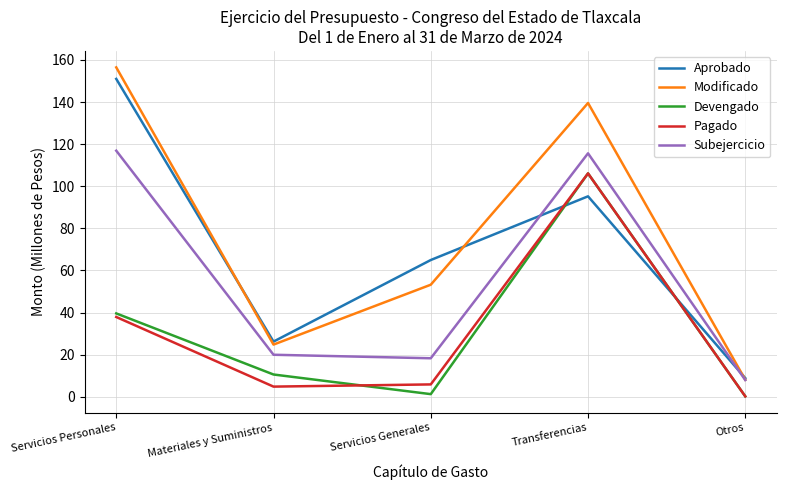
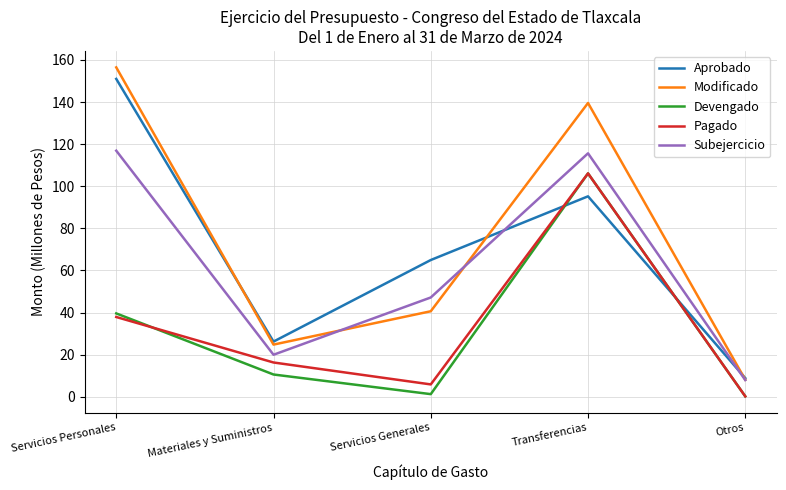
Pagado, Materiales y Suministros: 5 -> 16
Modificado, Servicios Generales: 53 -> 41
Subejercicio, Servicios Generales: 18 -> 47
